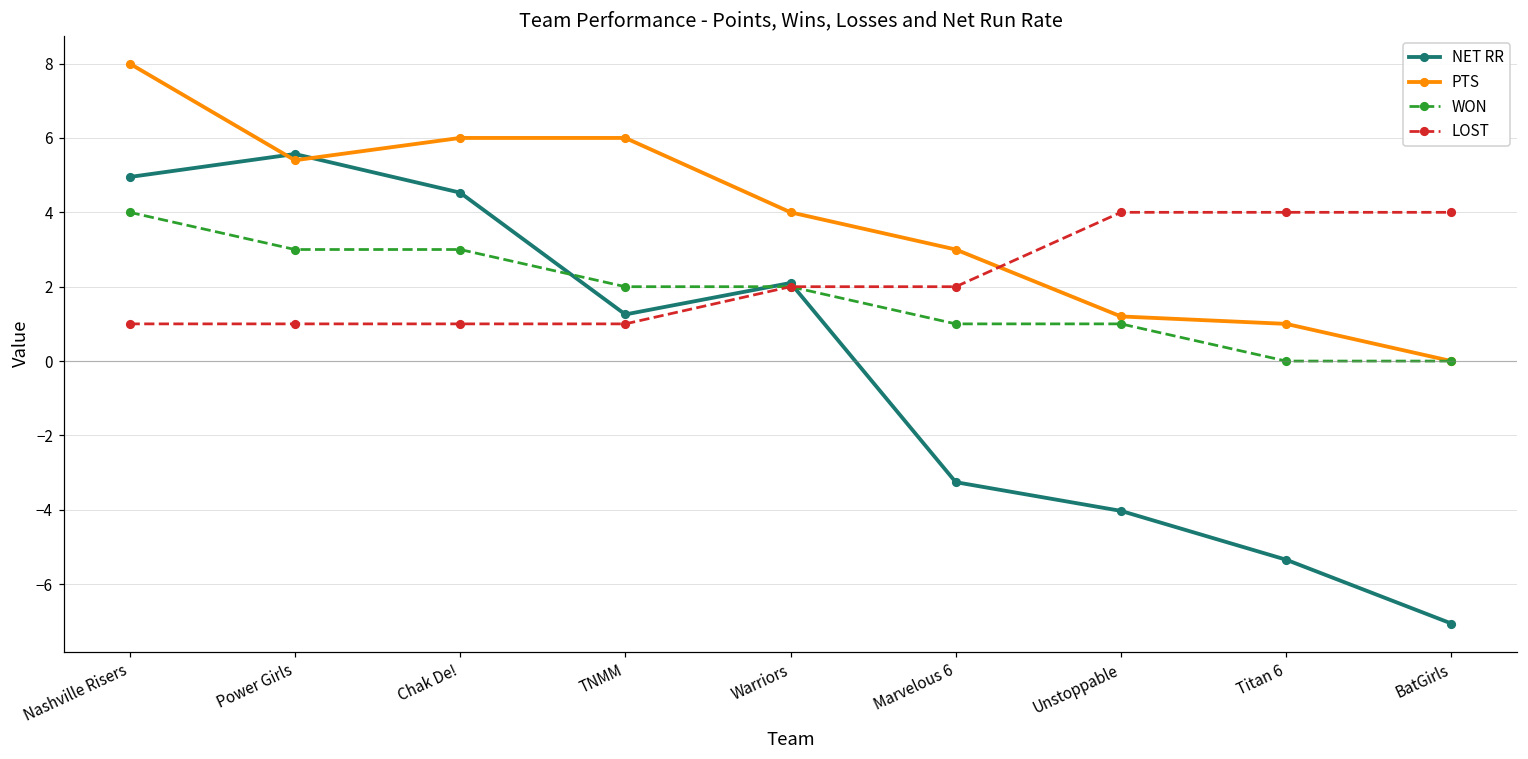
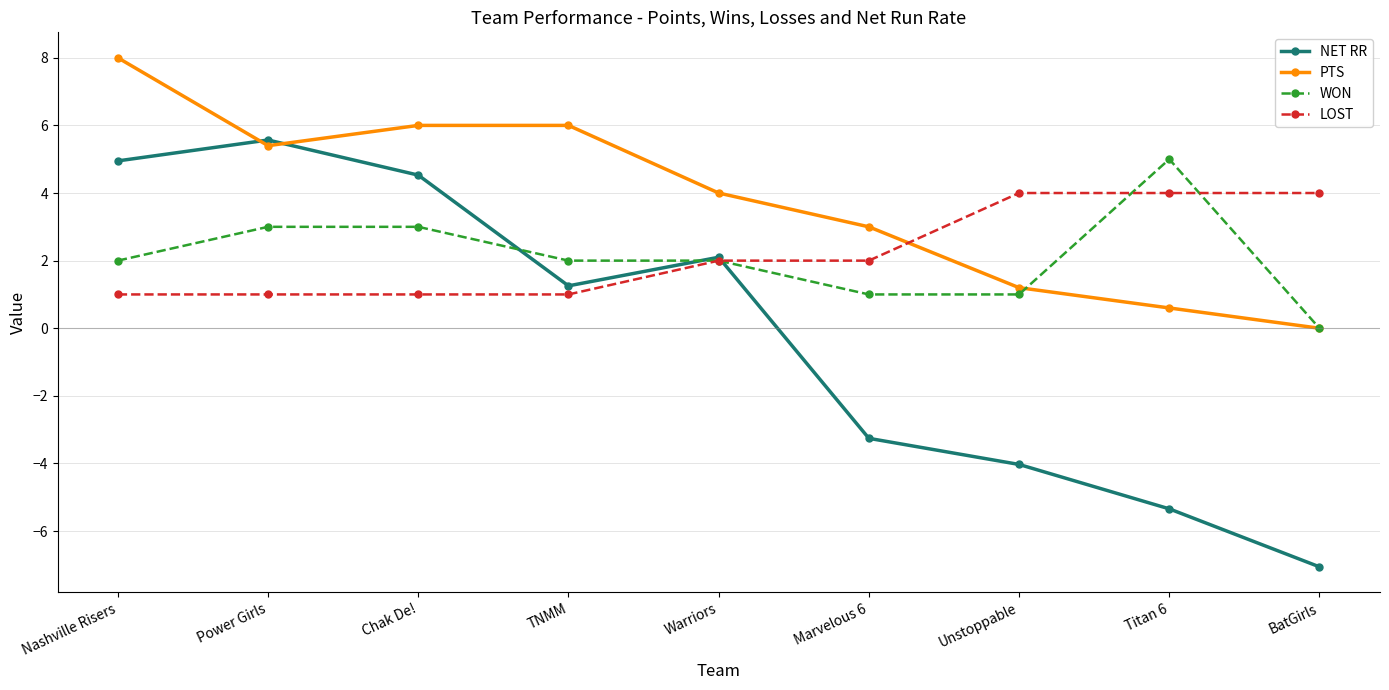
WON, Nashville Risers: 4 -> 2
PTS, Titan 6: 1.0 -> 0.6
WON, Titan 6: 0 -> 5
